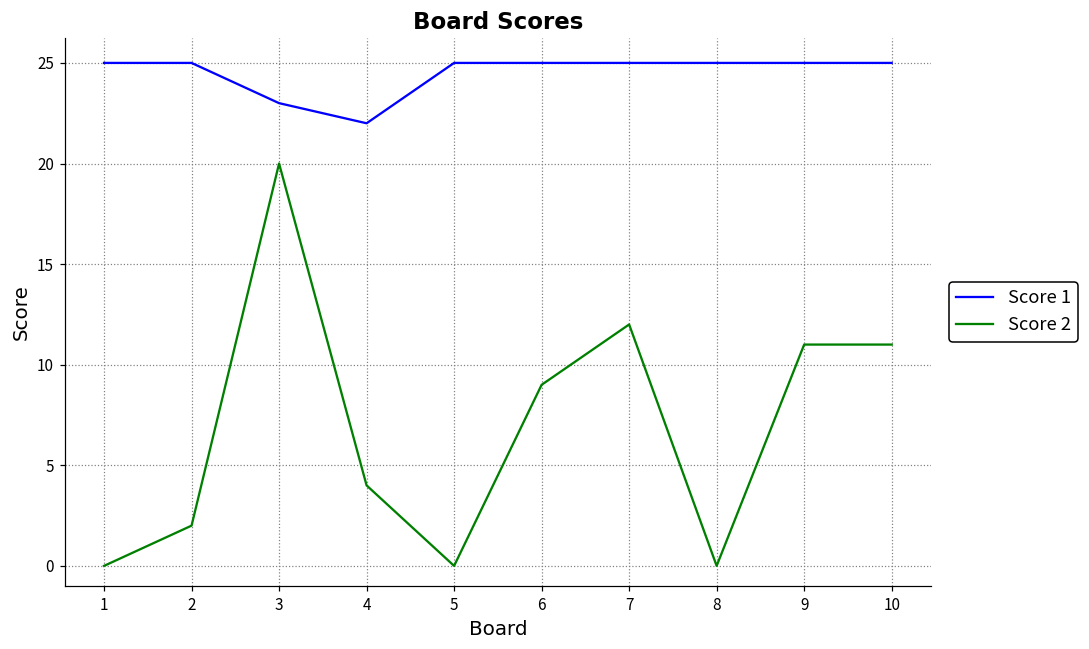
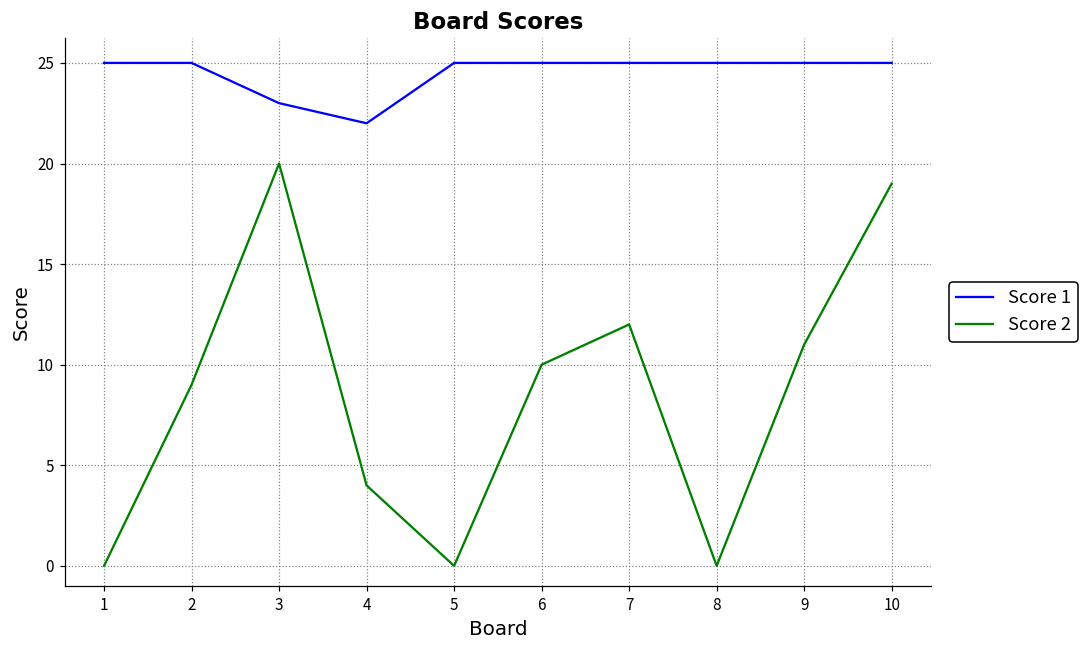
Score 2, 2: 2 -> 9
Score 2, 6: 9 -> 10
Score 2, 10: 11 -> 19
